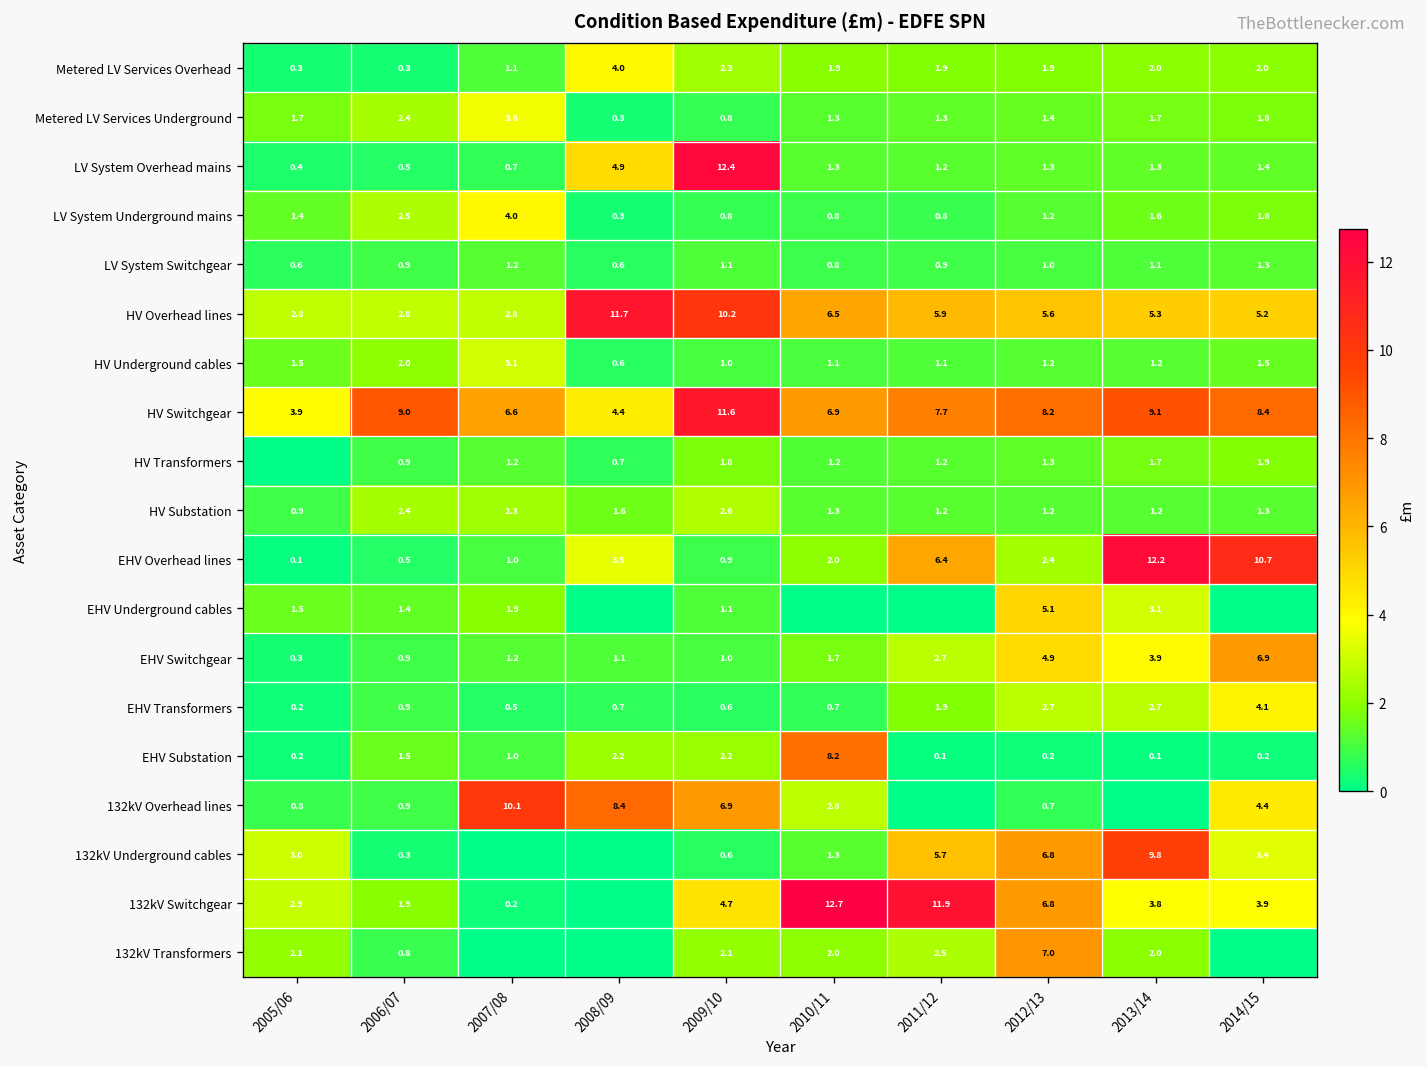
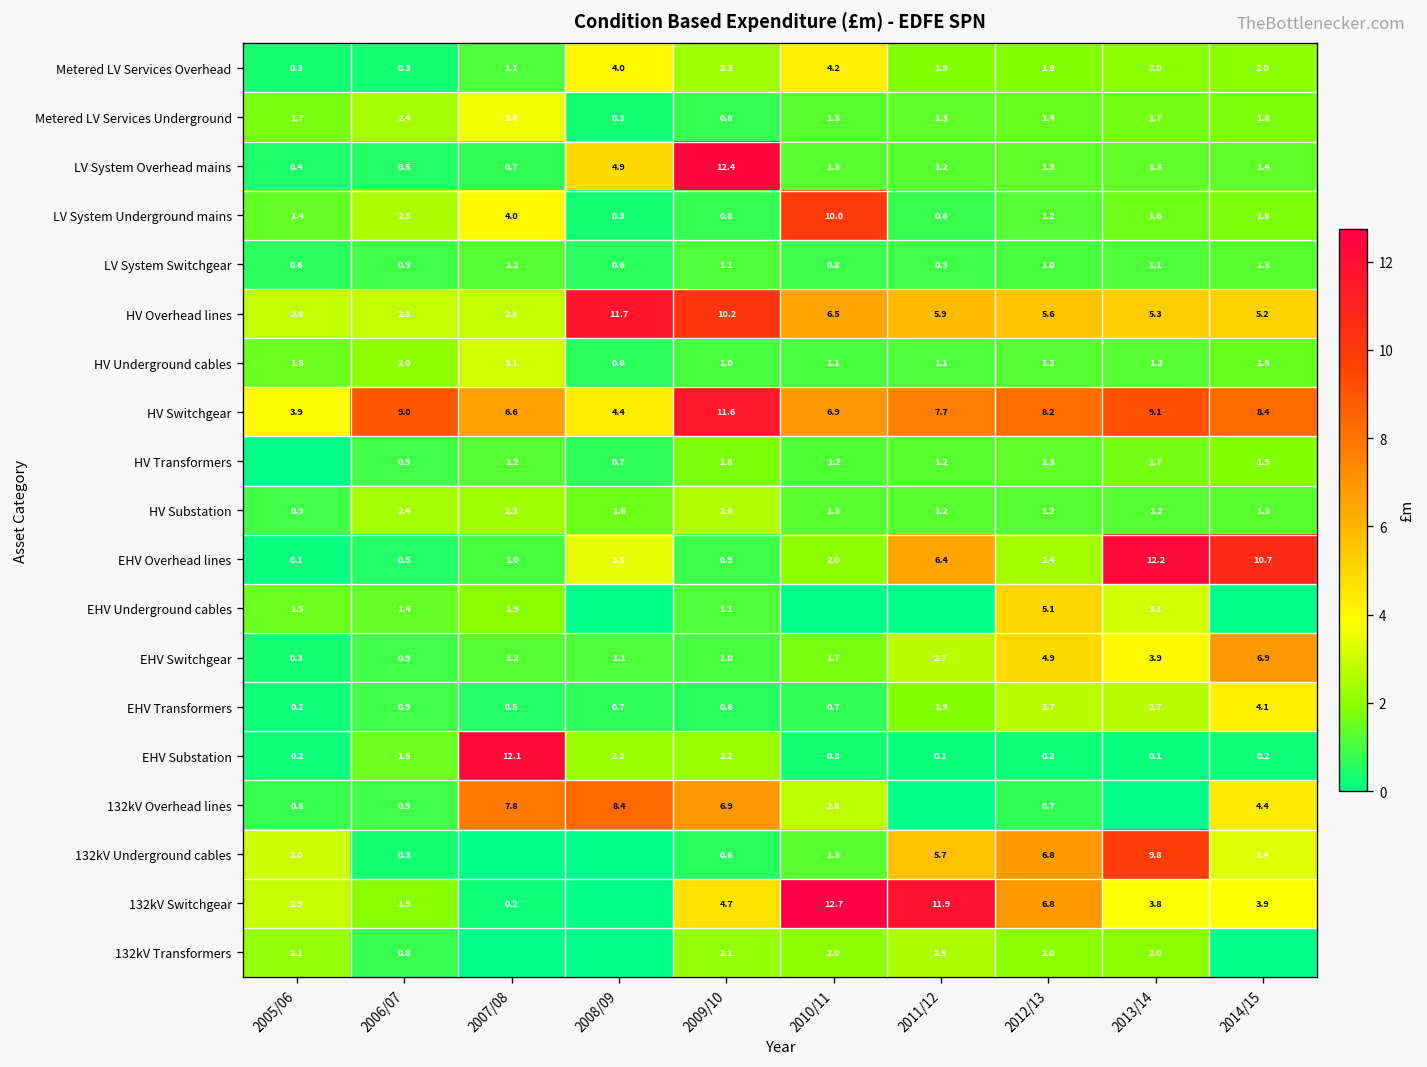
Metered LV Services Overhead, 2010/11: 1.9 -> 4.2
LV System Underground mains, 2010/11: 0.8 -> 10.0
EHV Substation, 2007/08: 1.0 -> 12.1
EHV Substation, 2010/11: 8.2 -> 0.3
132kV Overhead lines, 2007/08: 10.1 -> 7.8
132kV Transformers, 2012/13: 7.0 -> 2.0
